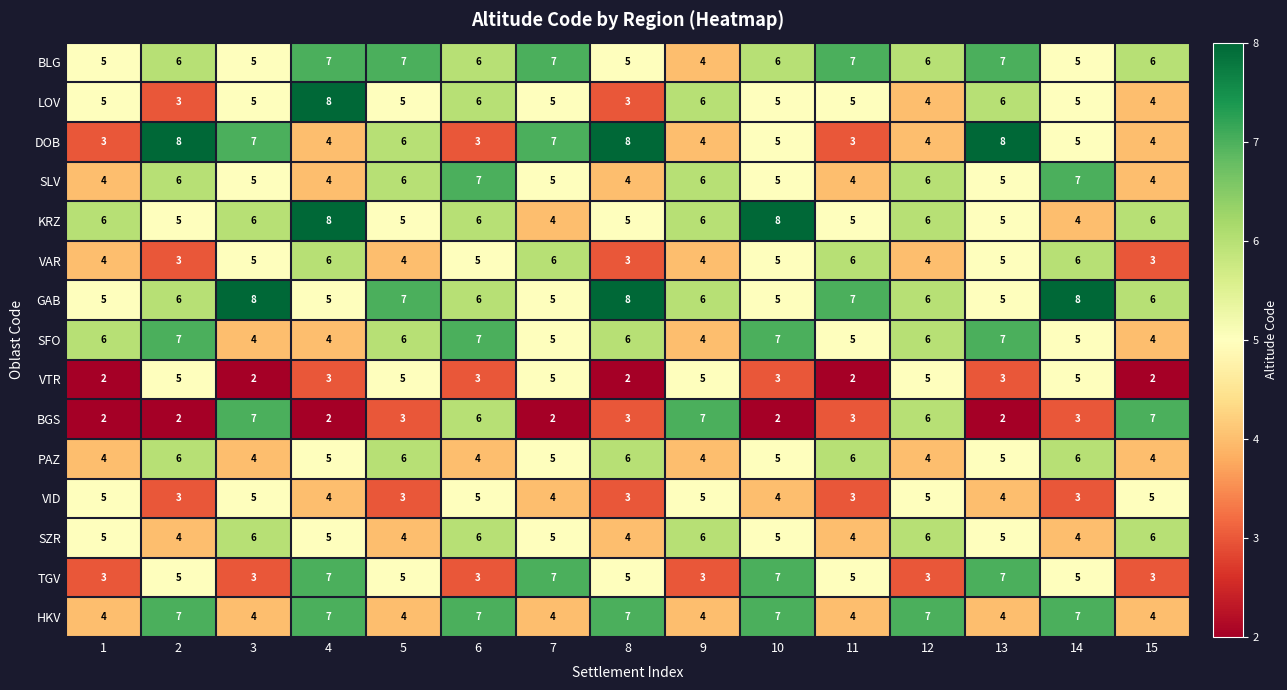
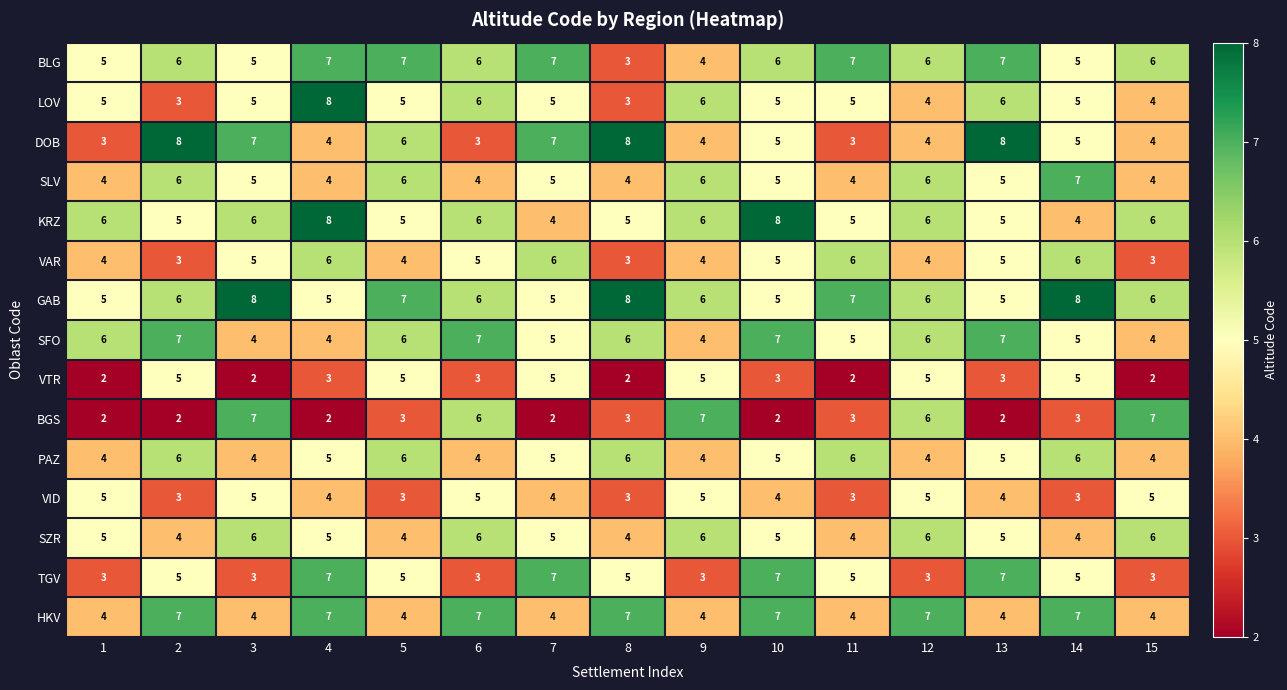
BLG, 8: 5 -> 3
SLV, 6: 7 -> 4
